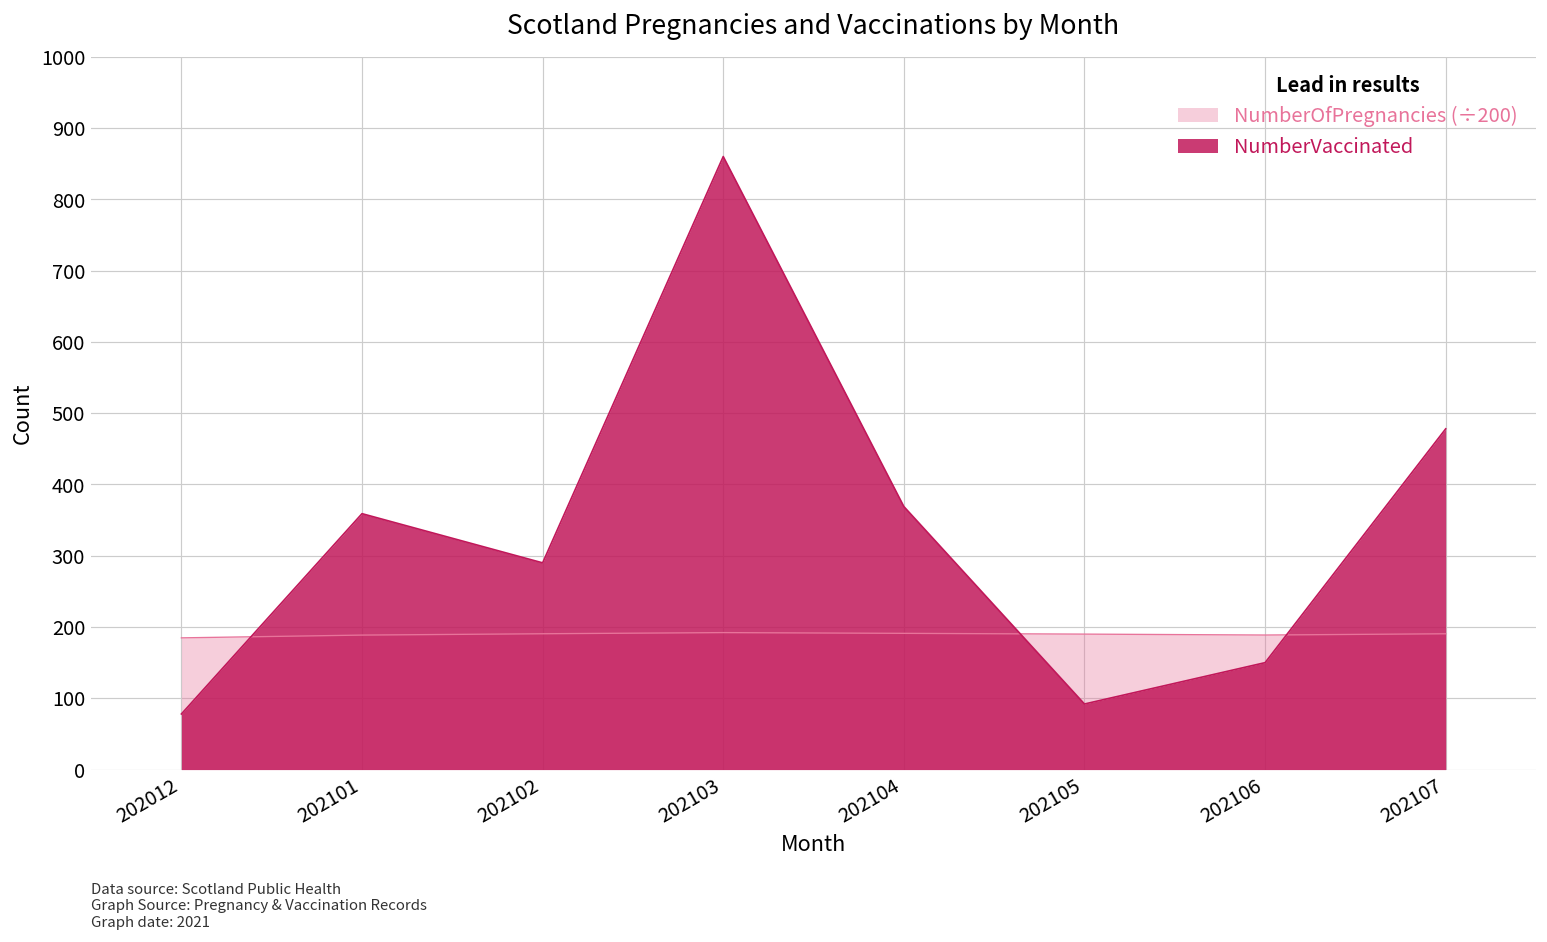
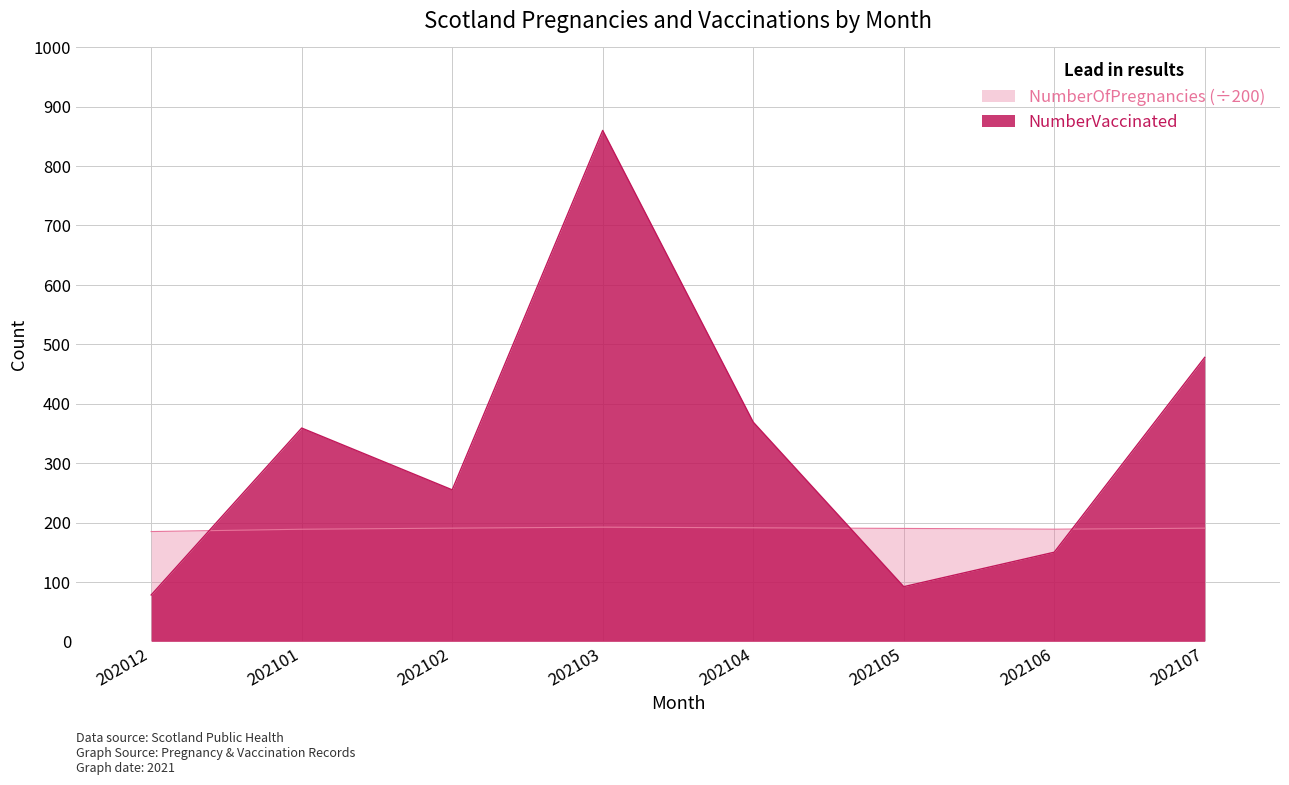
NumberVaccinated, 202102: 290 -> 260
